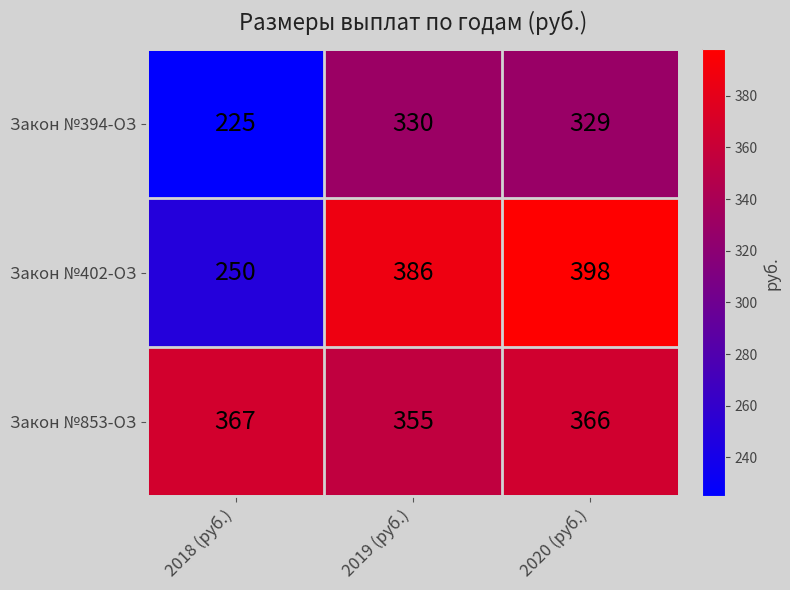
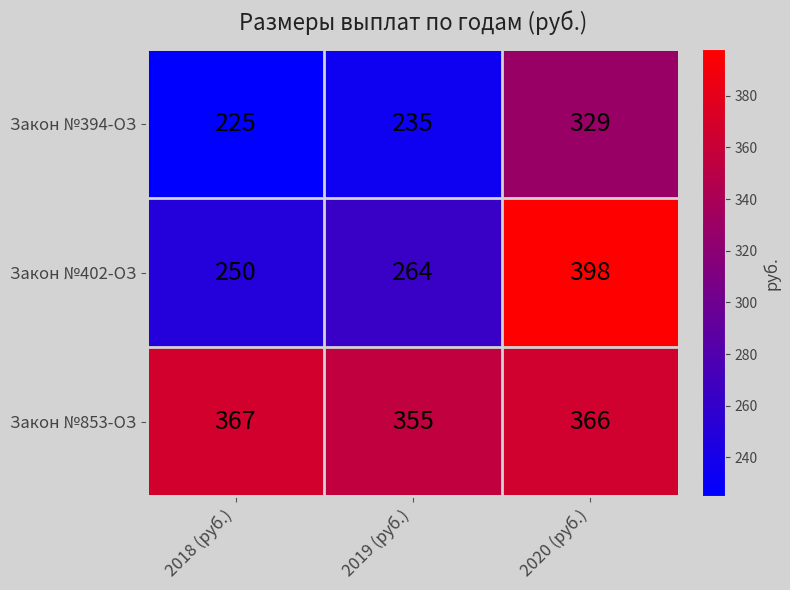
Закон №394-ОЗ, 2019 (руб.): 330 -> 235
Закон №402-ОЗ, 2019 (руб.): 386 -> 264
